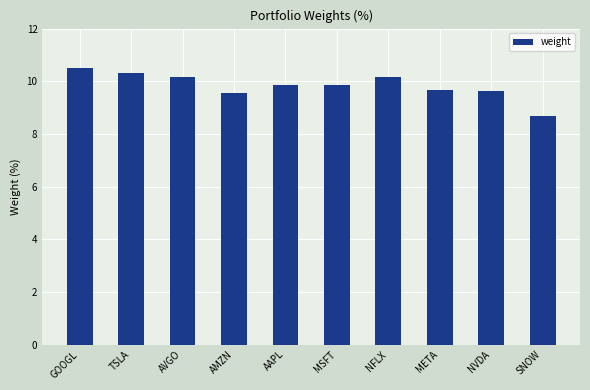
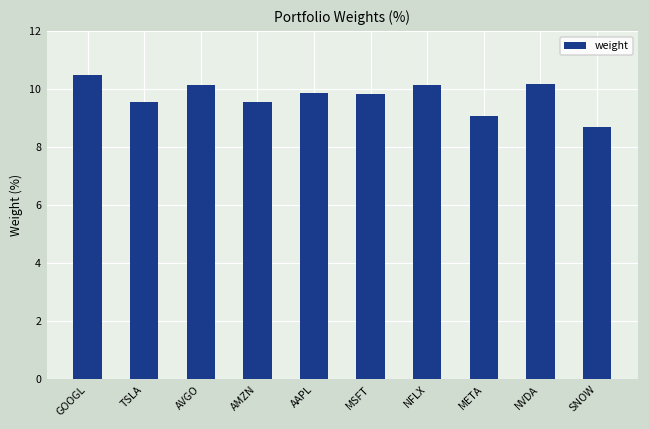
TSLA: 10.3 -> 9.6
META: 9.7 -> 9.1
NVDA: 9.6 -> 10.2
